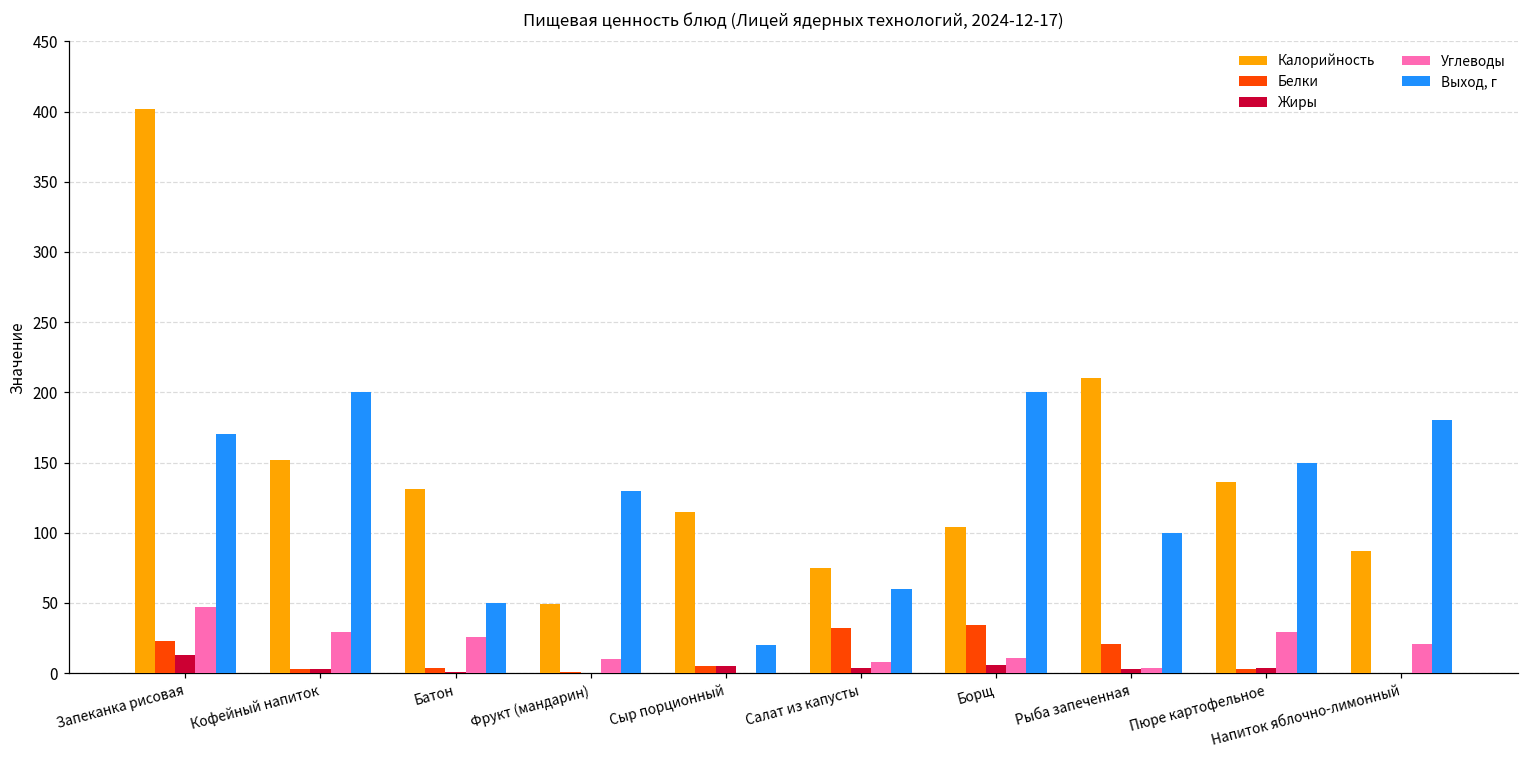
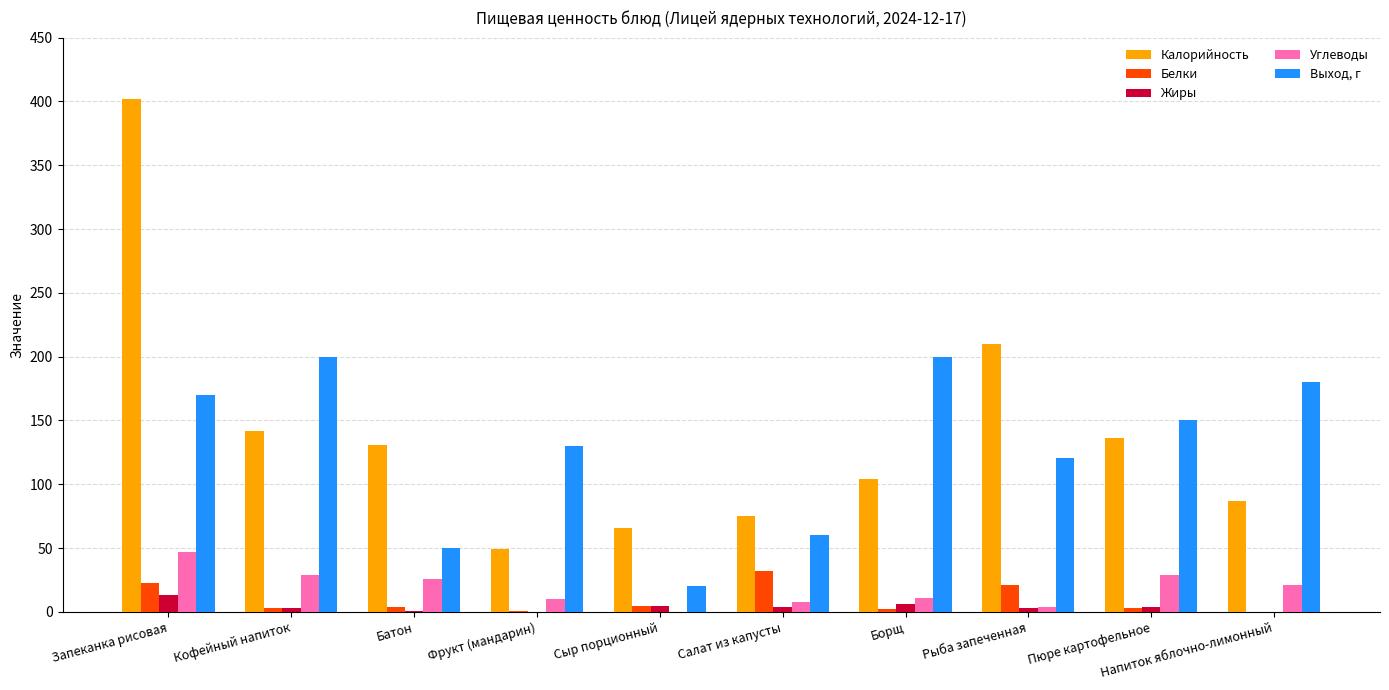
Калорийность, Кофейный напиток: 152 -> 142
Калорийность, Сыр порционный: 115 -> 66
Белки, Борщ: 34 -> 2
Выход, г, Рыба запеченная: 100 -> 121
